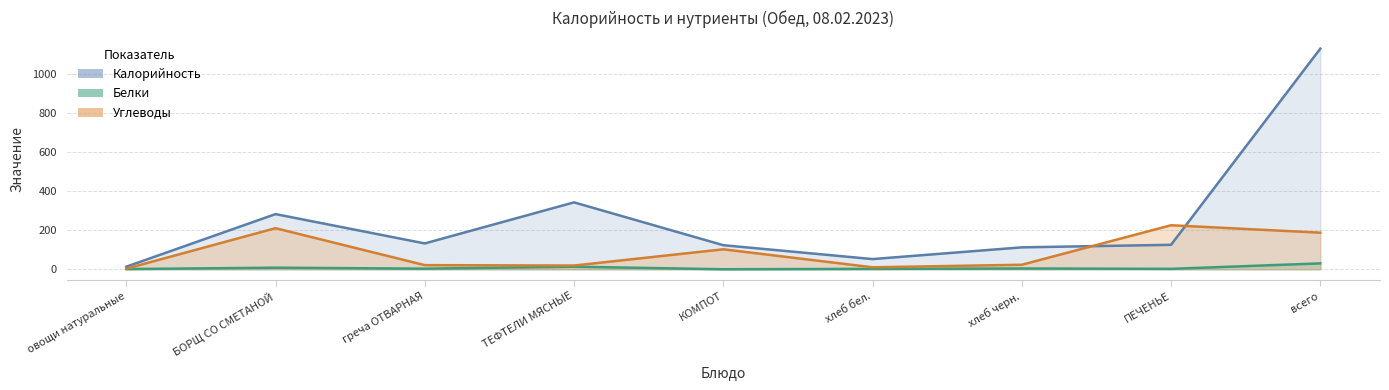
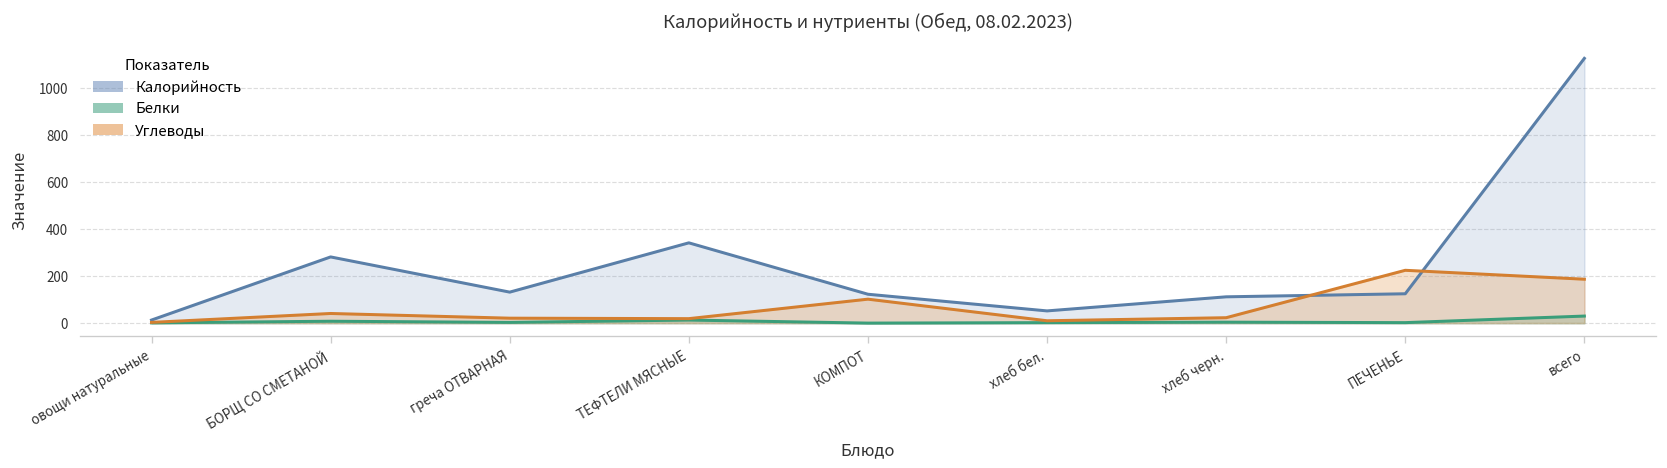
Углеводы, БОРЩ СО СМЕТАНОЙ: 210 -> 40
